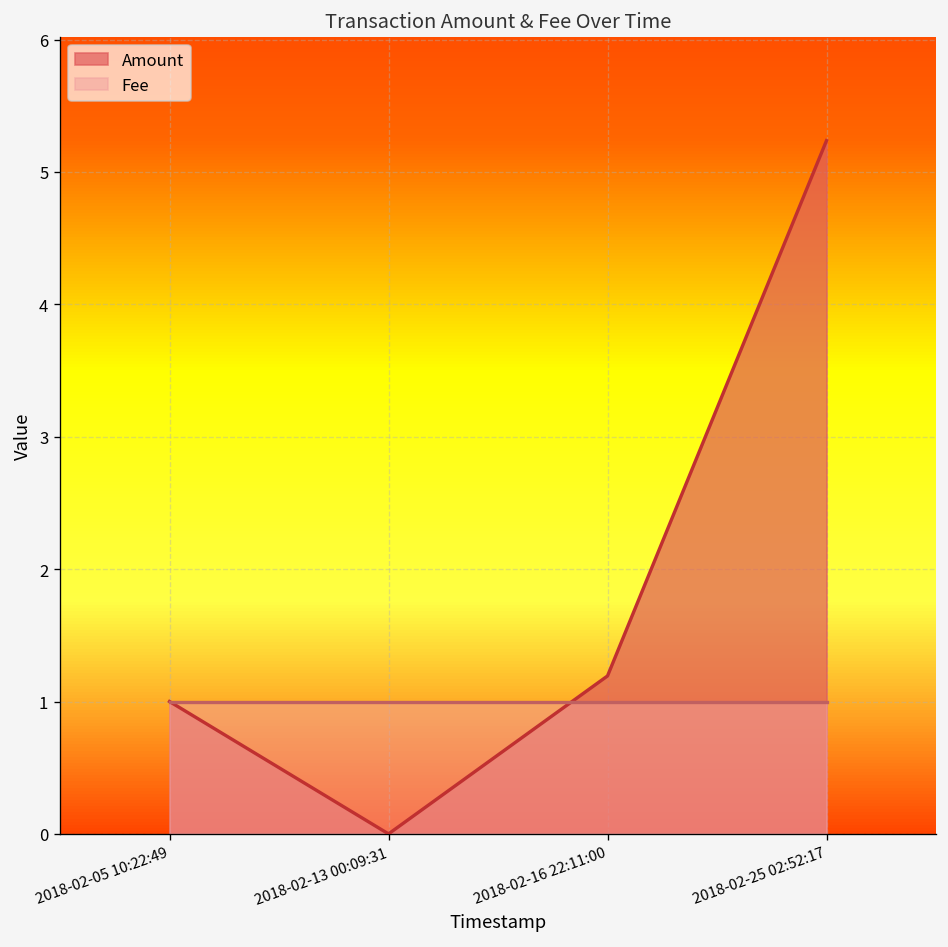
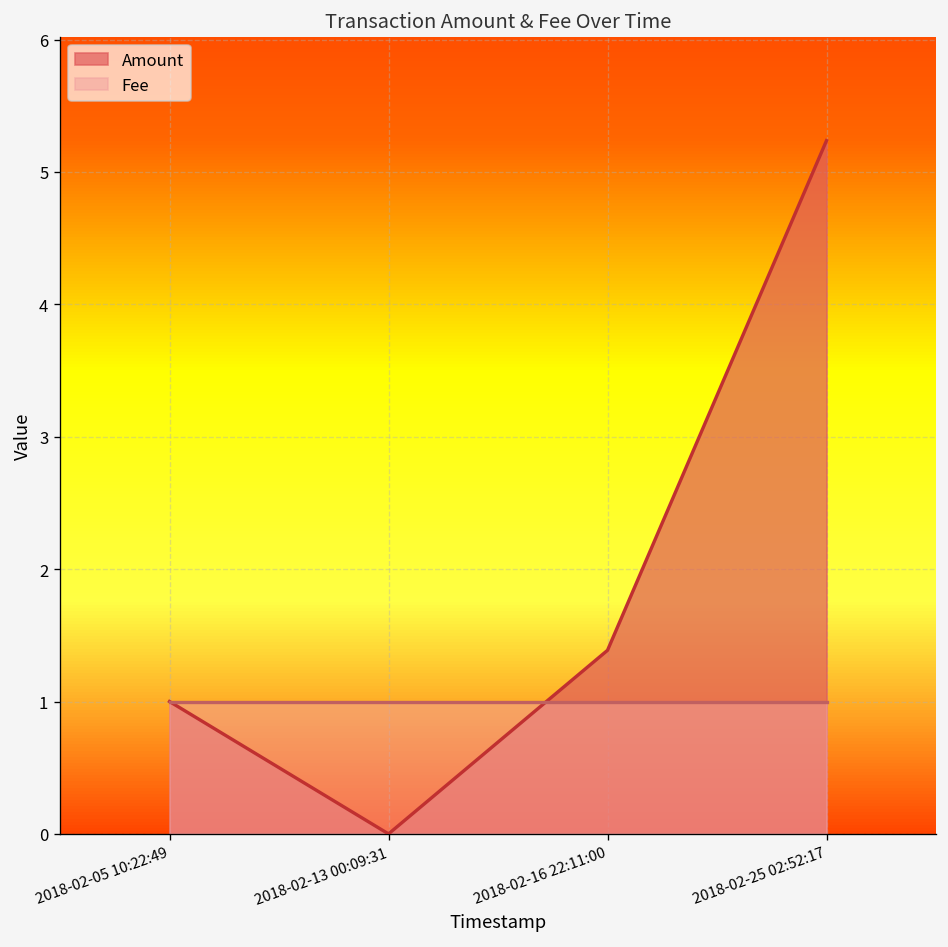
Amount, 2018-02-16 22:11:00: 1.19 -> 1.39
